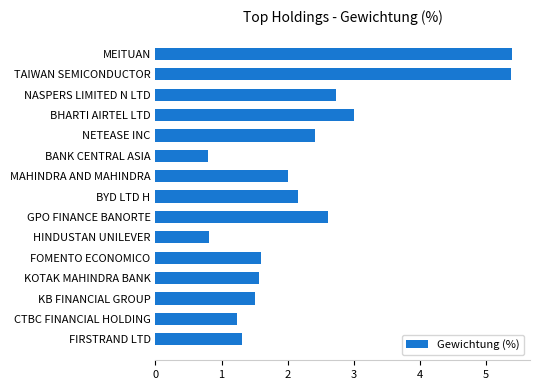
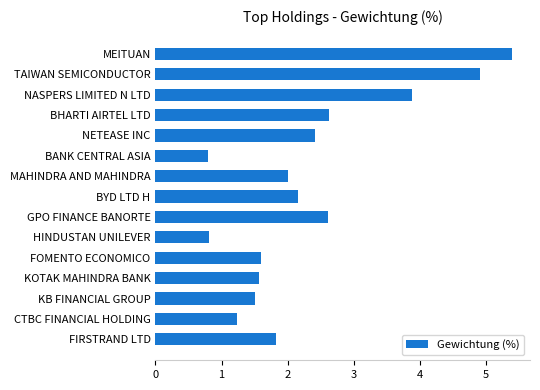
TAIWAN SEMICONDUCTOR: 5.4 -> 4.9
NASPERS LIMITED N LTD: 2.7 -> 3.9
BHARTI AIRTEL LTD: 3.0 -> 2.6
FIRSTRAND LTD: 1.3 -> 1.8
